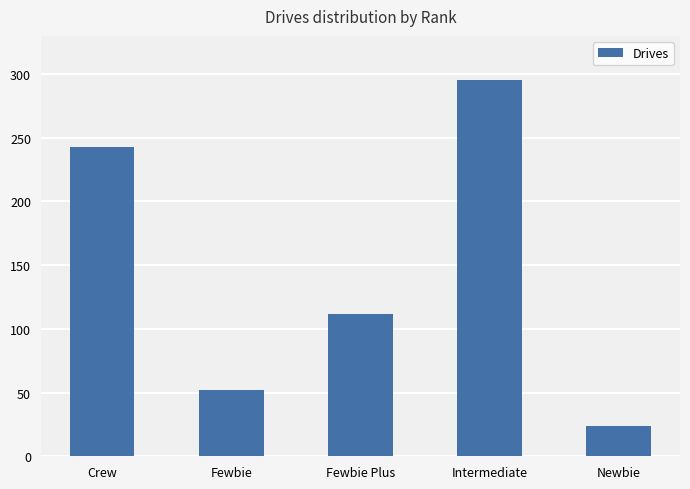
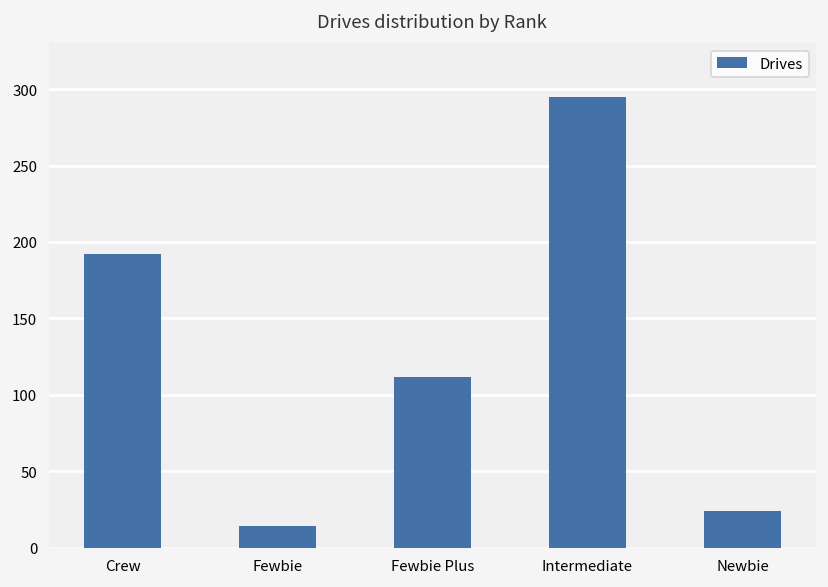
Crew: 243 -> 192
Fewbie: 52 -> 14
